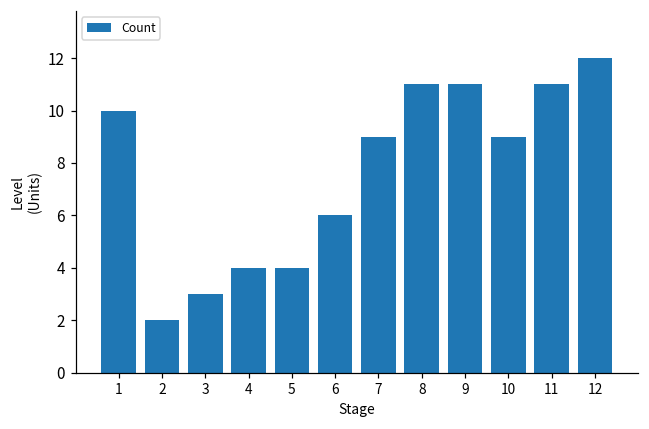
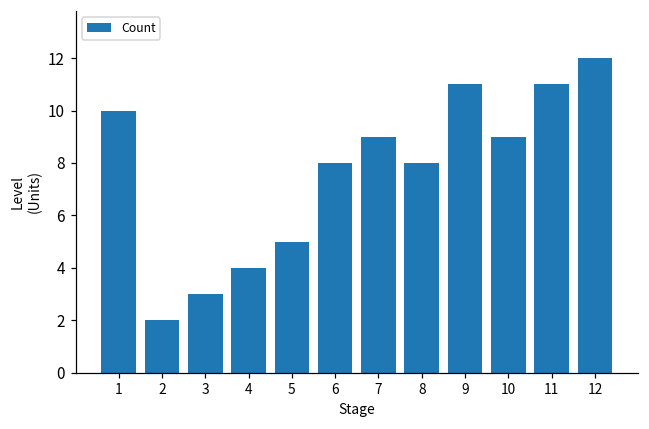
5: 4 -> 5
6: 6 -> 8
8: 11 -> 8
